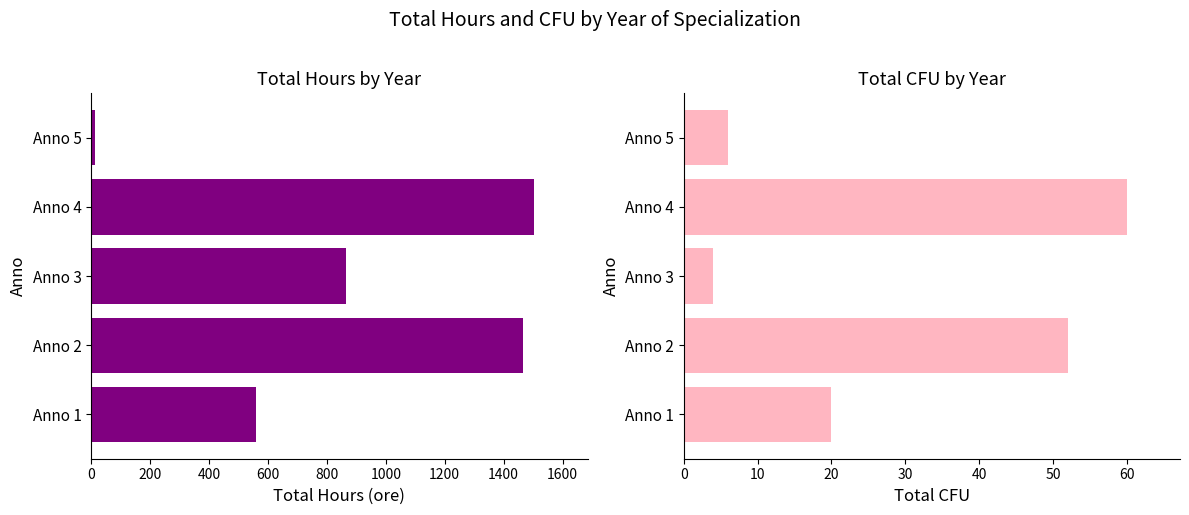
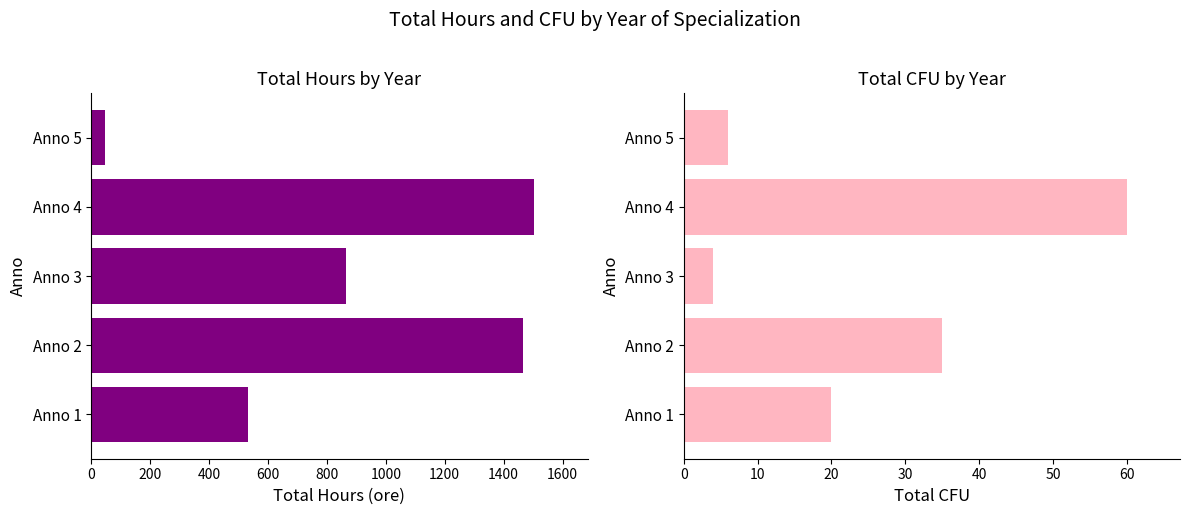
Total Hours by Year, Anno 5: 10 -> 50
Total Hours by Year, Anno 1: 560 -> 530
Total CFU by Year, Anno 2: 52 -> 35
